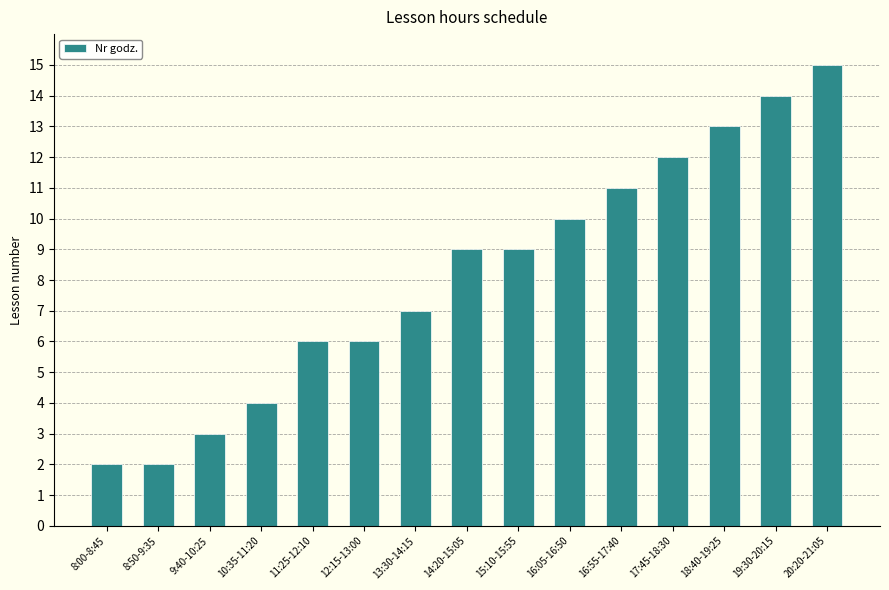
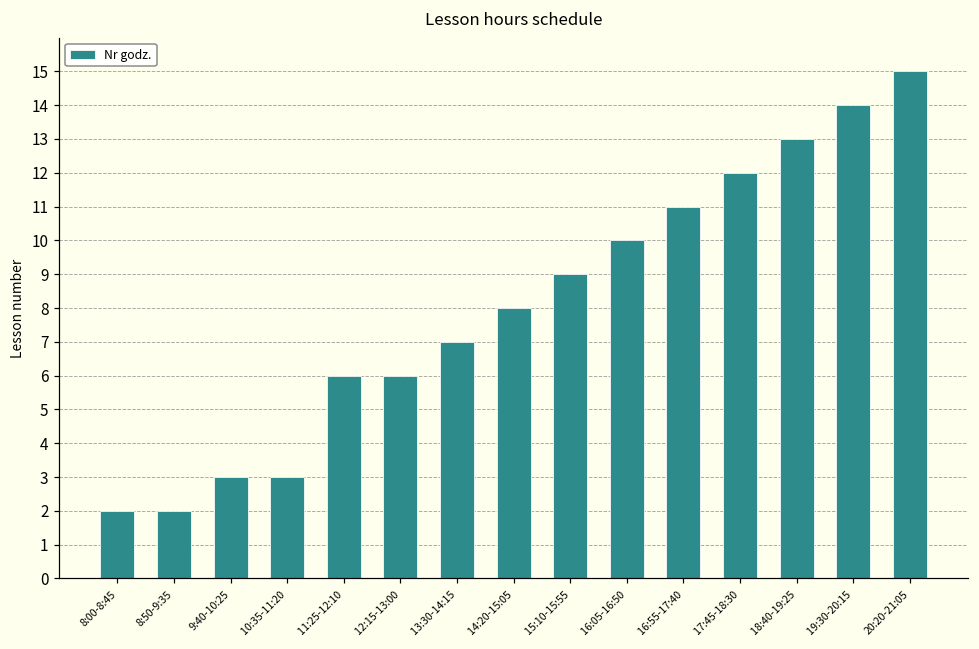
10:35-11:20: 4 -> 3
14:20-15:05: 9 -> 8
